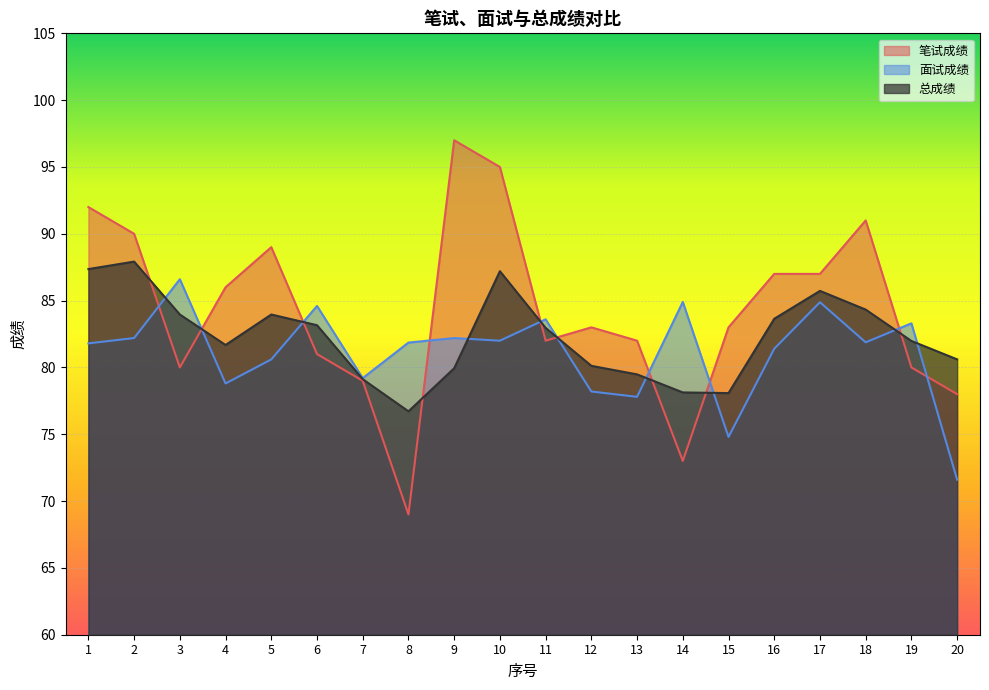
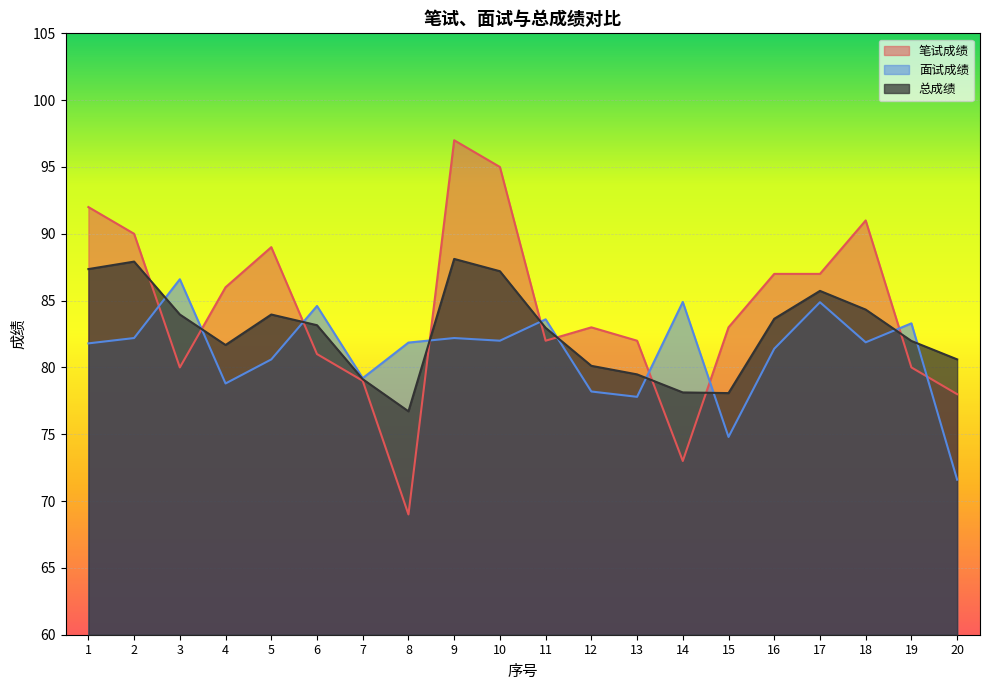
总成绩, 9: 79.9 -> 88.1
